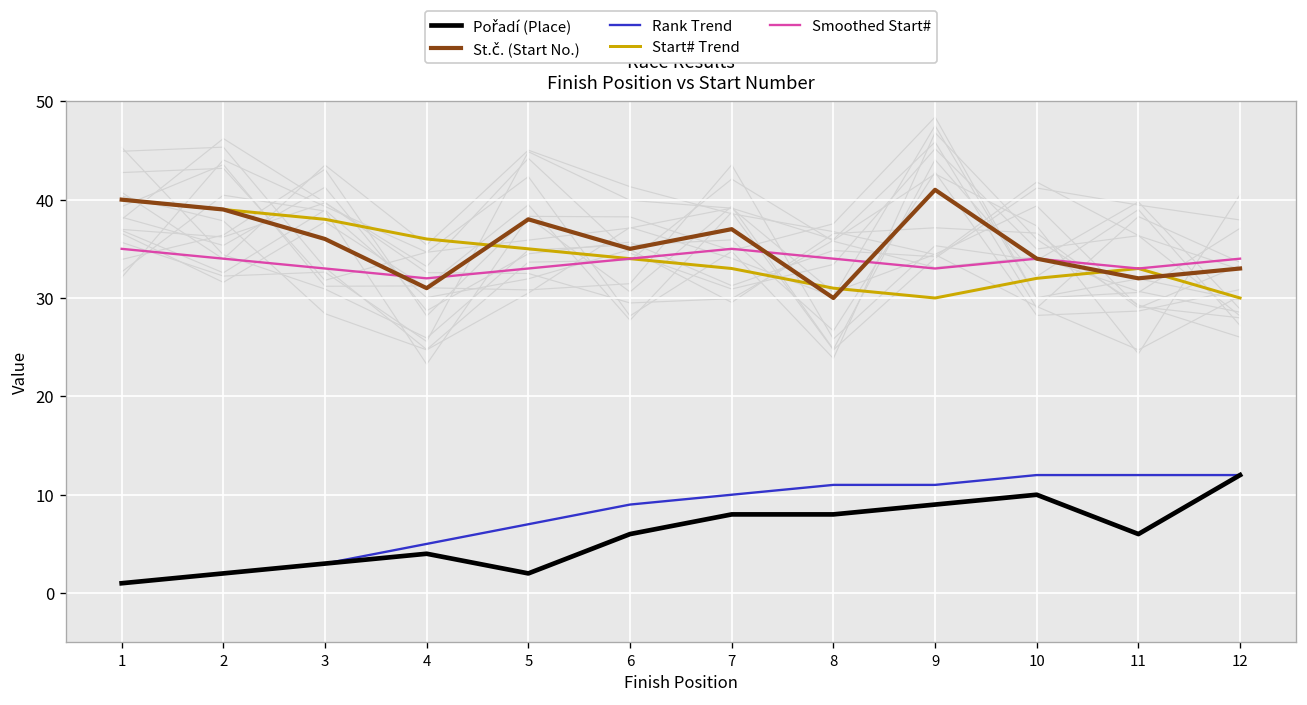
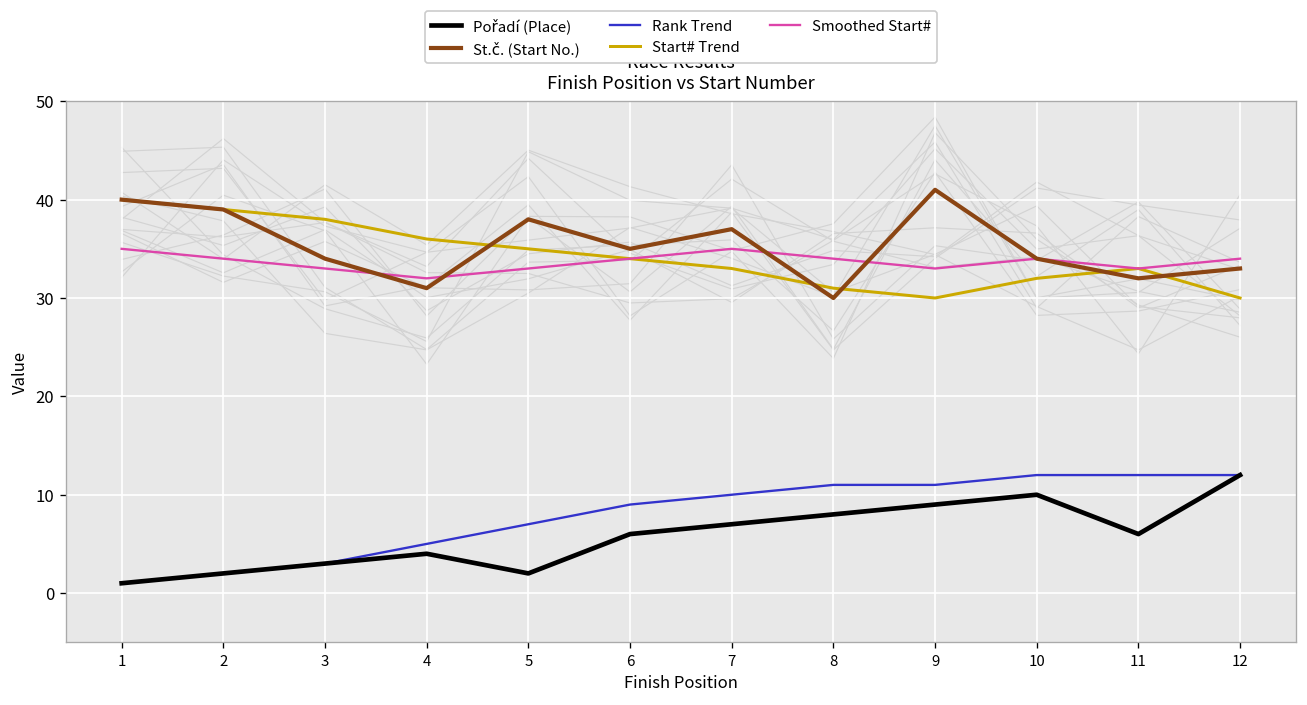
St.č. (Start No.), 3: 36 -> 34
Pořadí (Place), 7: 8 -> 7
